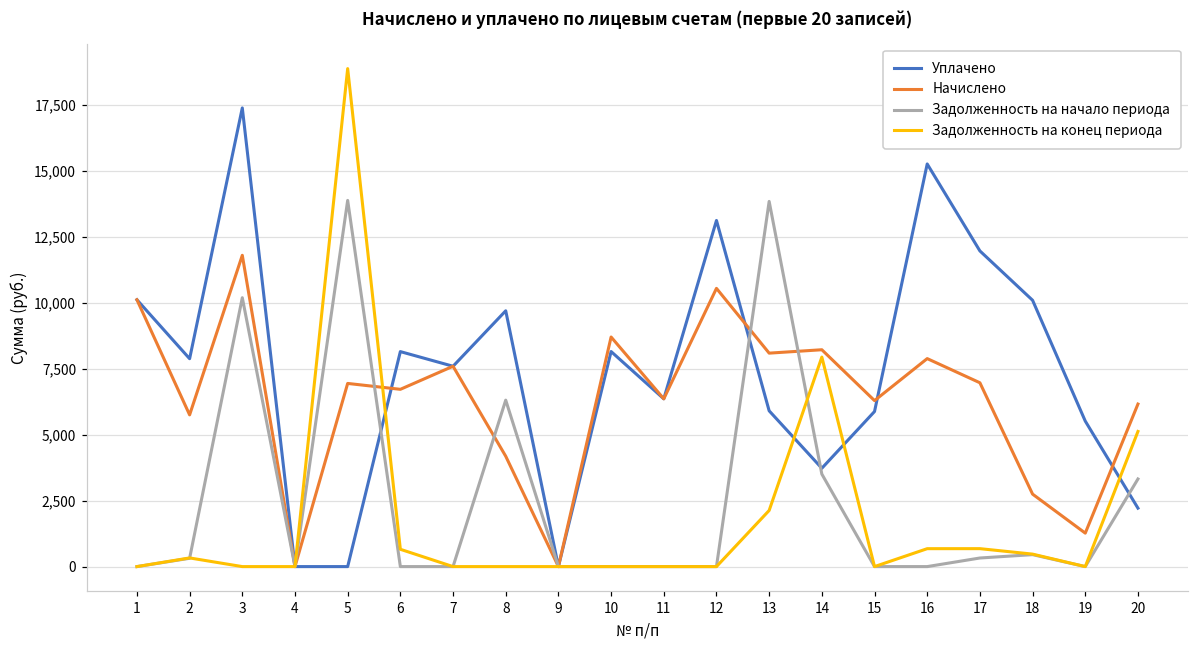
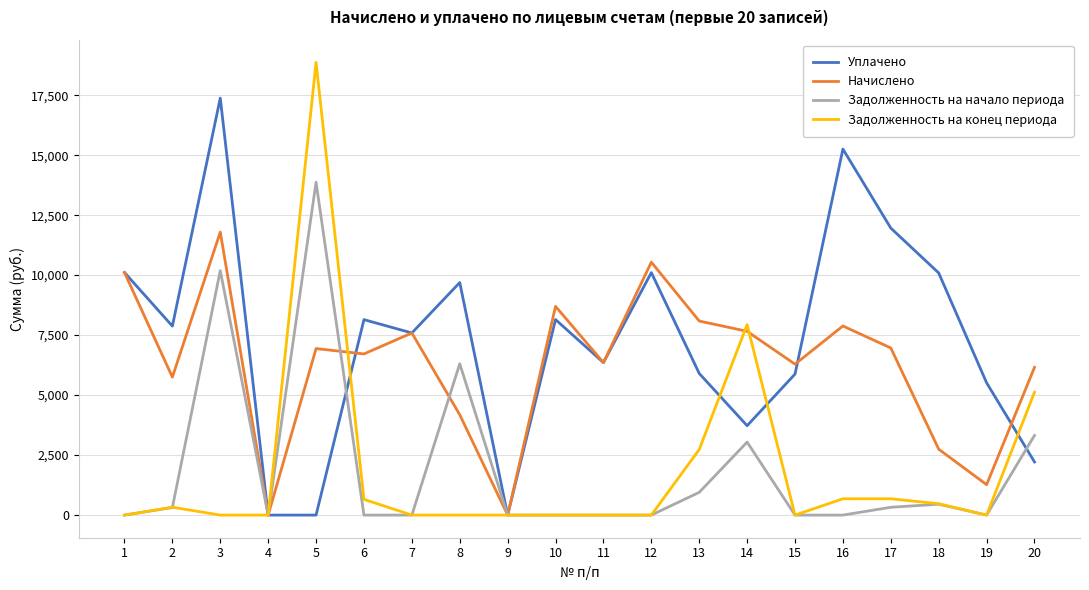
Уплачено, 12: 13,100 -> 10,100
Задолженность на начало периода, 13: 13,800 -> 900
Задолженность на конец периода, 13: 2,100 -> 2,700
Начислено, 14: 8,200 -> 7,700
Задолженность на начало периода, 14: 3,500 -> 3,000
